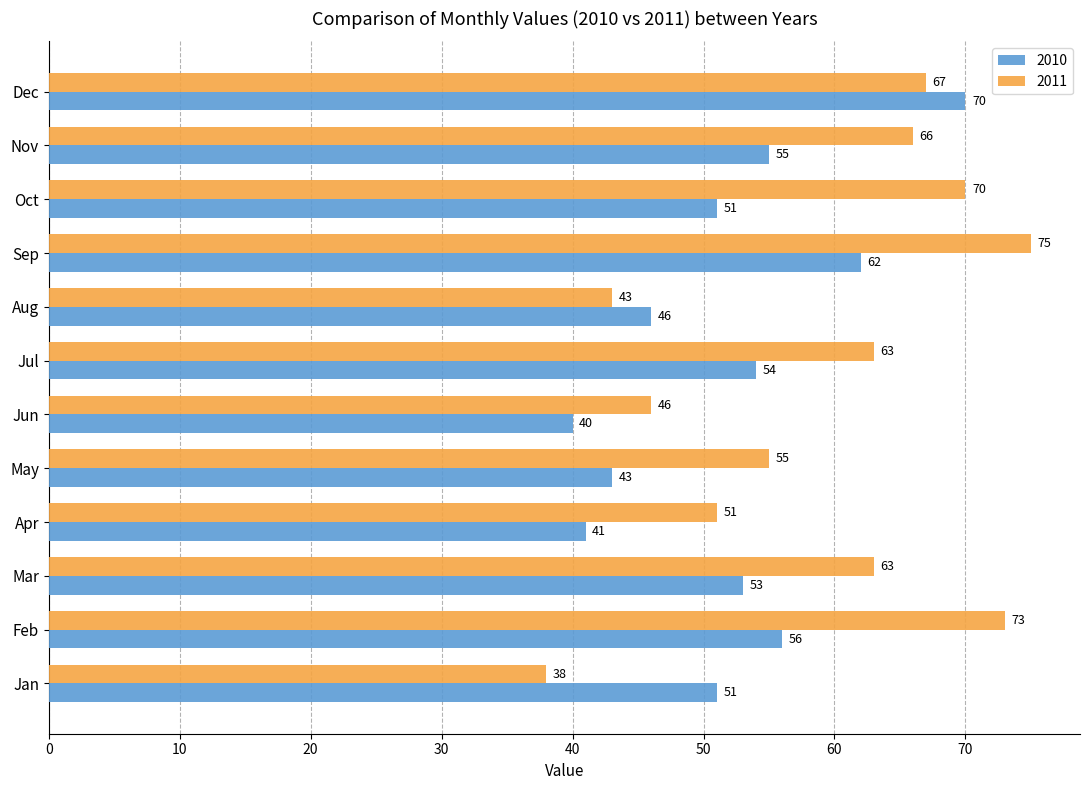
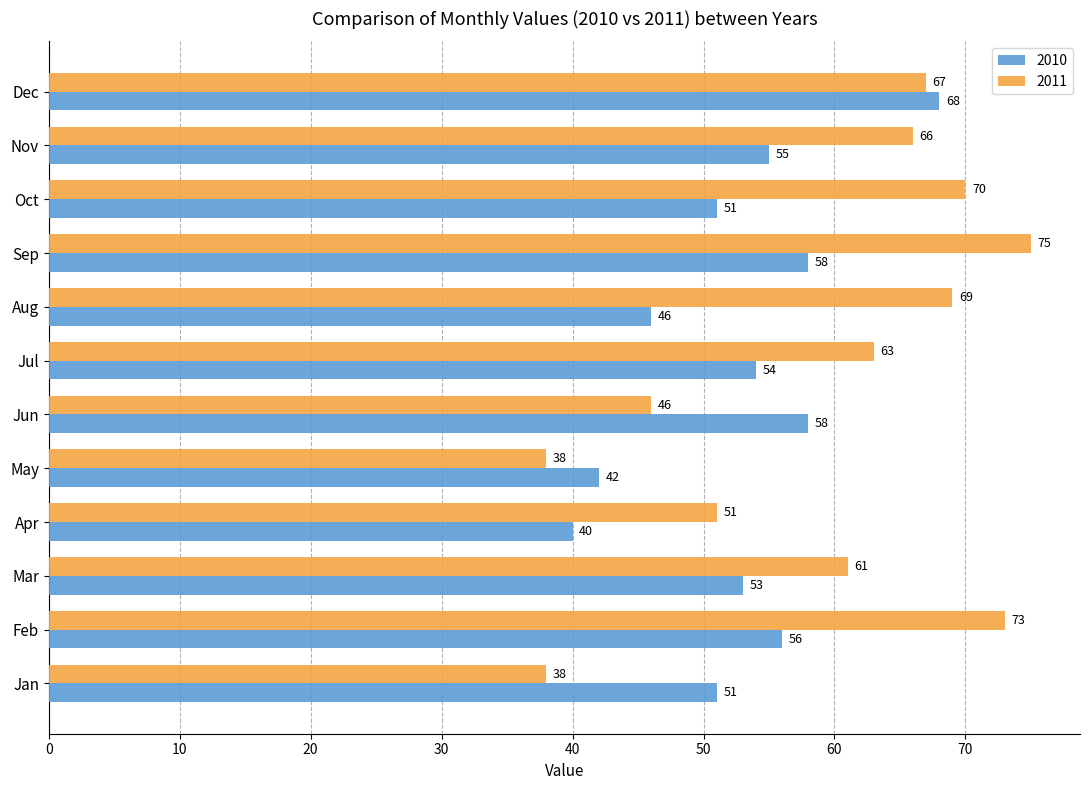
2010, Dec: 70 -> 68
2010, Sep: 62 -> 58
2011, Aug: 43 -> 69
2010, Jun: 40 -> 58
2011, May: 55 -> 38
2010, May: 43 -> 42
2010, Apr: 41 -> 40
2011, Mar: 63 -> 61
